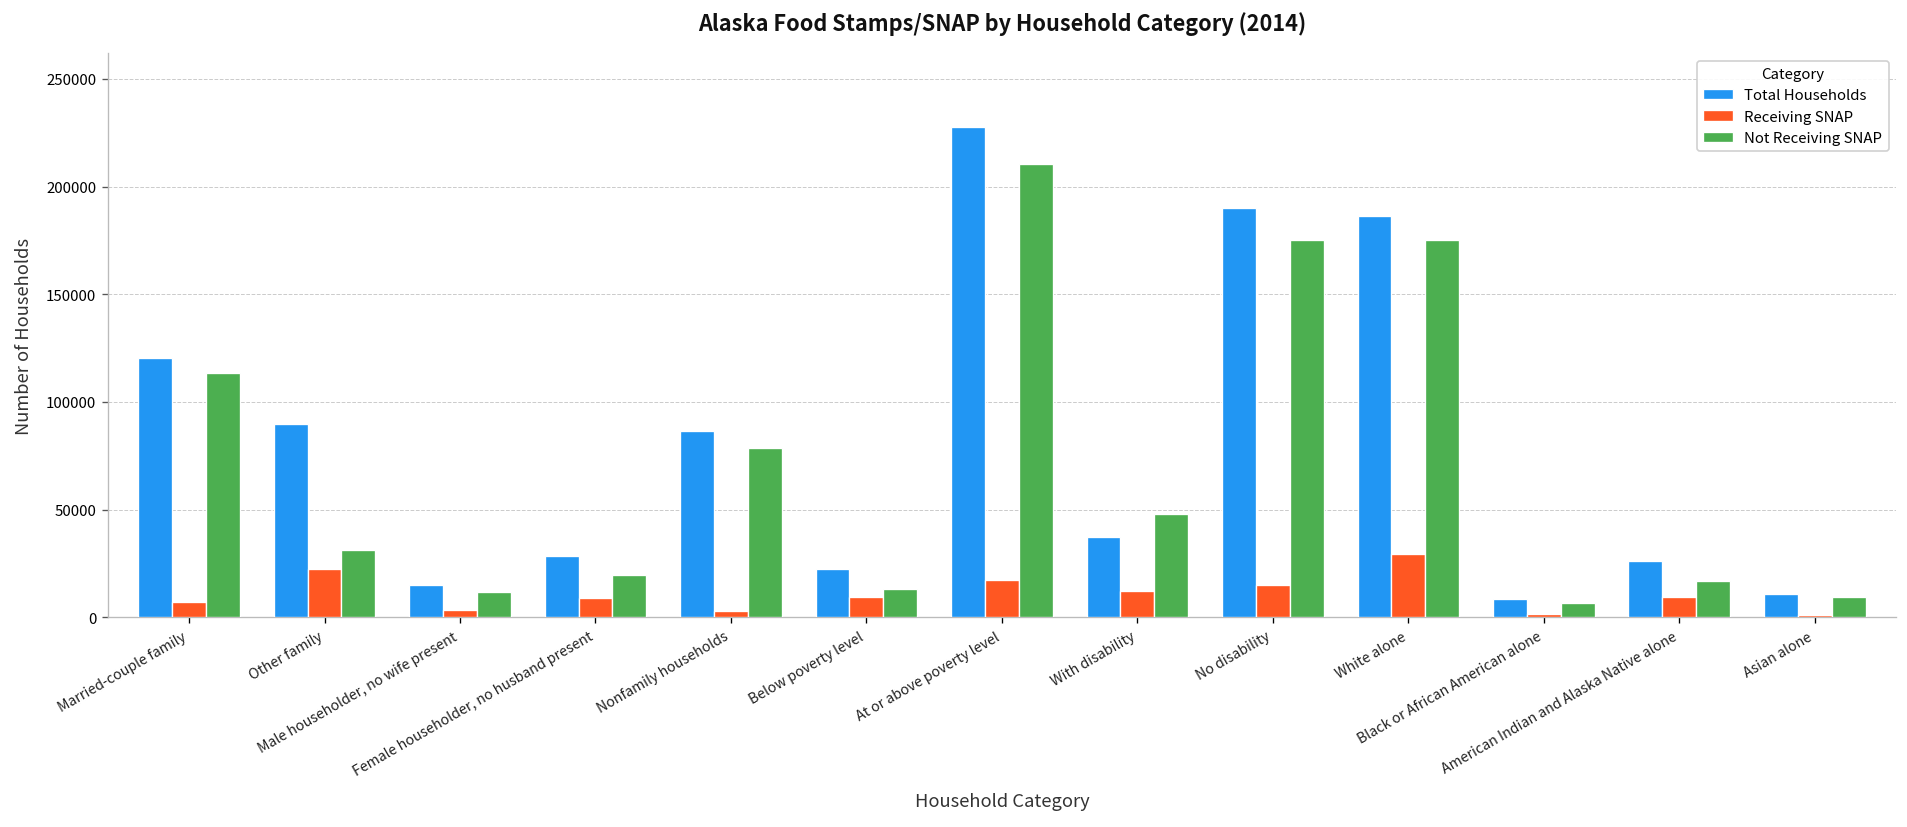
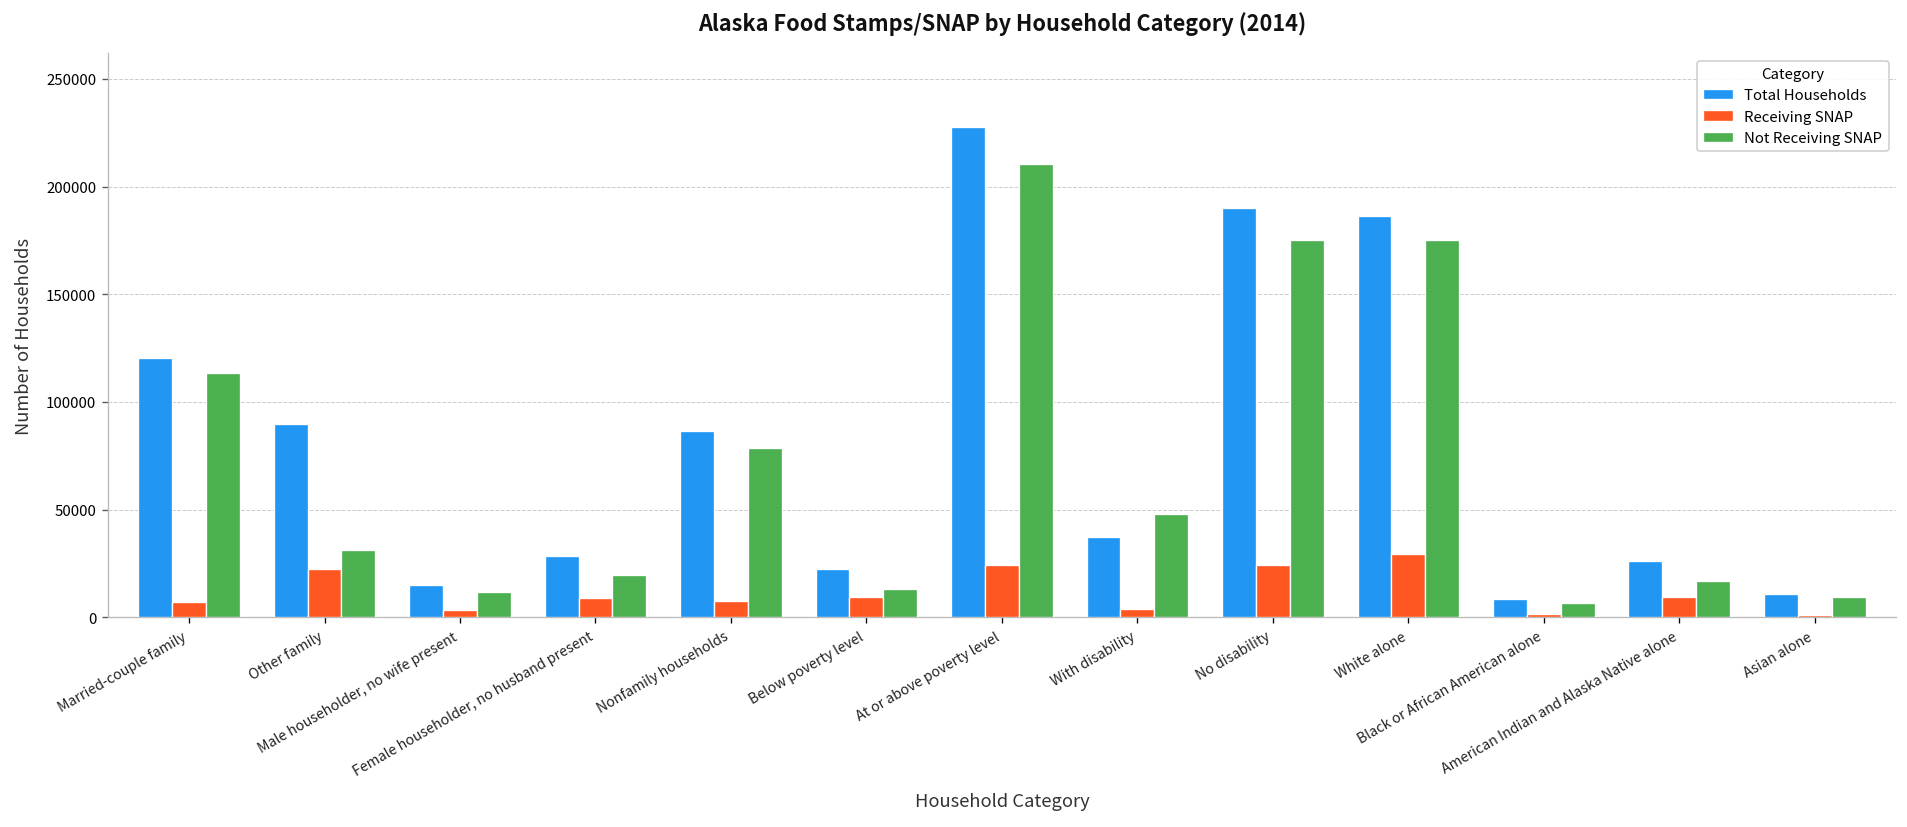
Receiving SNAP, Nonfamily households: 3000 -> 8000
Receiving SNAP, At or above poverty level: 17000 -> 24000
Receiving SNAP, With disability: 12000 -> 4000
Receiving SNAP, No disability: 15000 -> 24000
